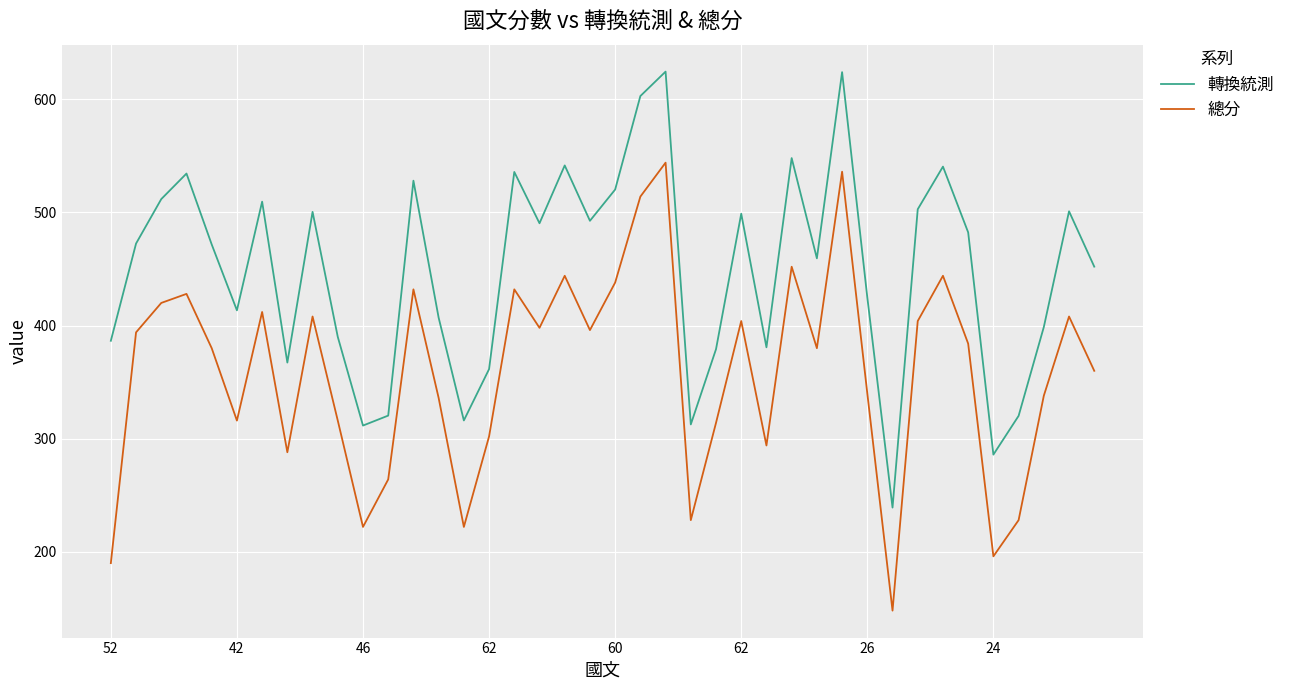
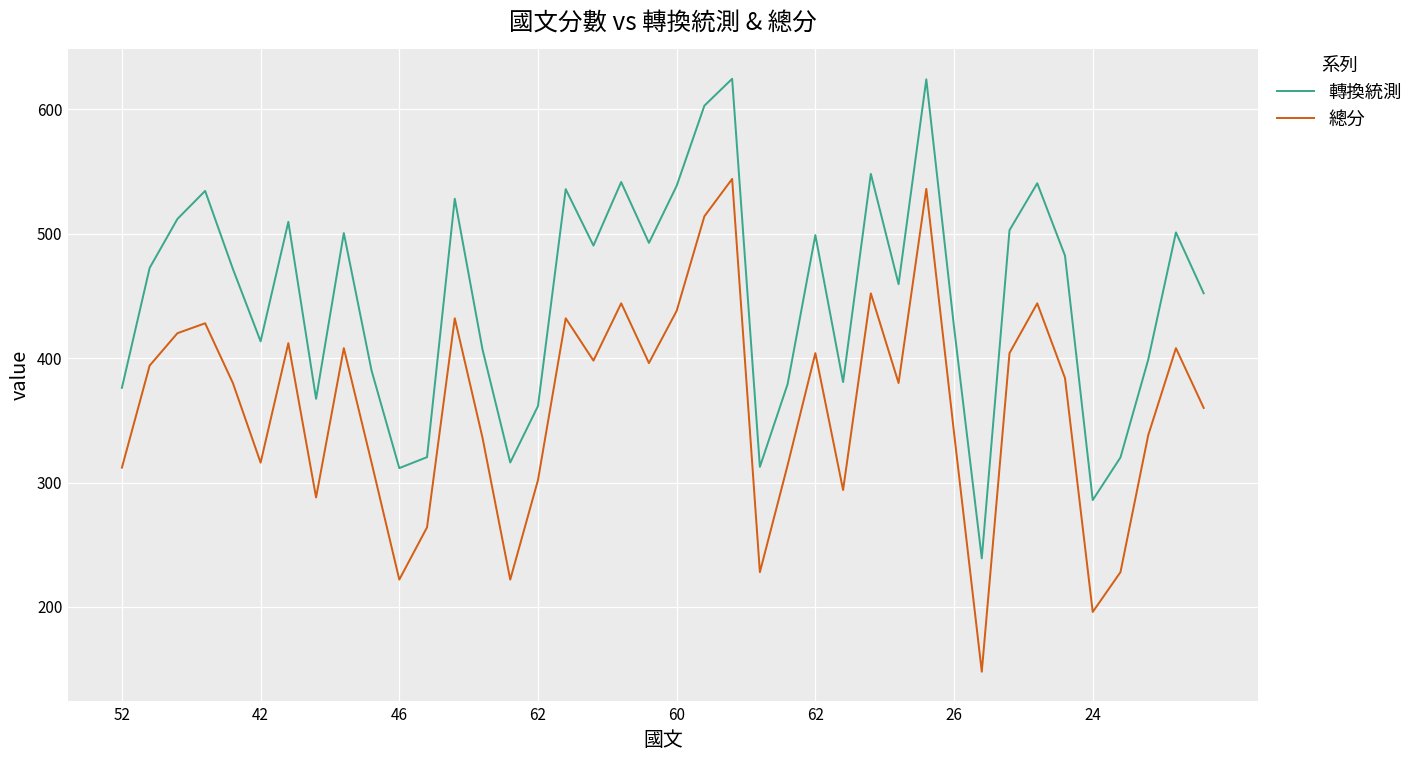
轉換統測, 52: 387 -> 376
總分, 52: 190 -> 312
轉換統測, 60: 520 -> 538
